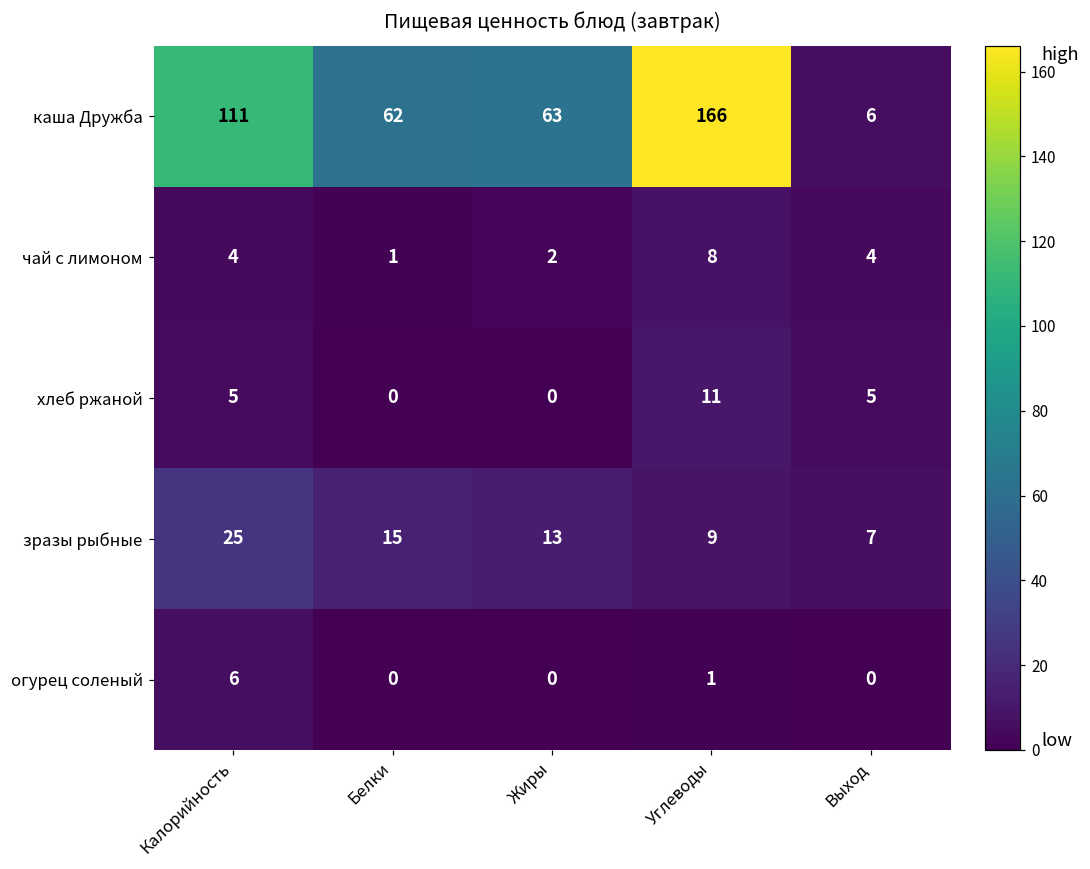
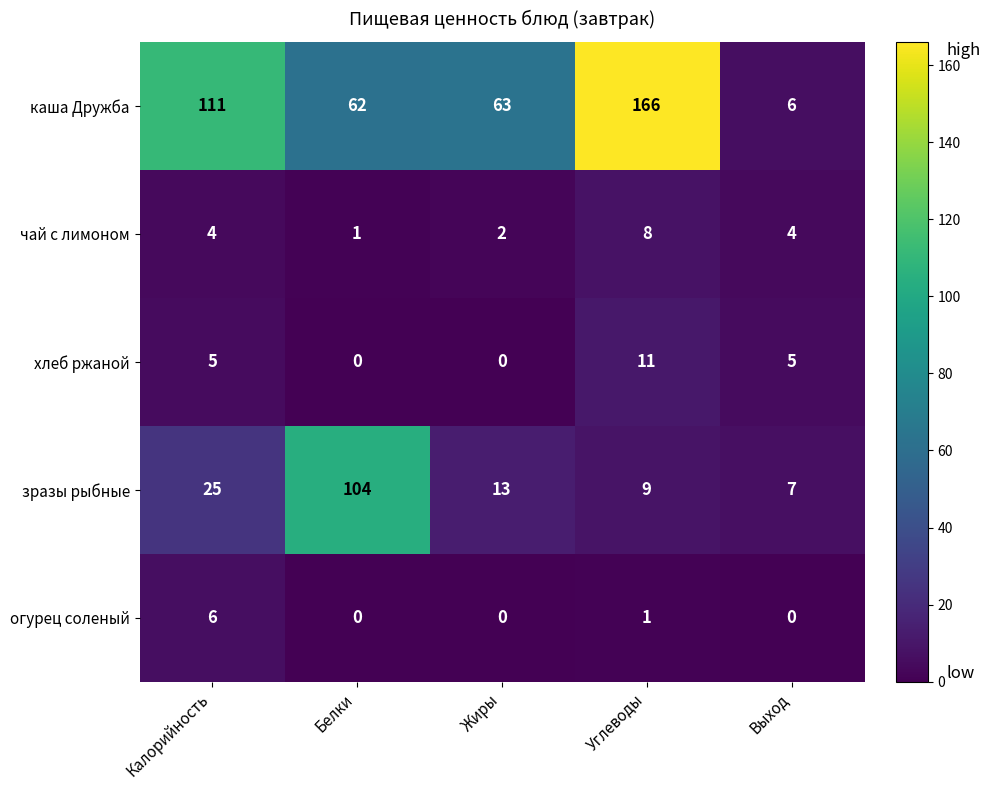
зразы рыбные, Белки: 15 -> 104
